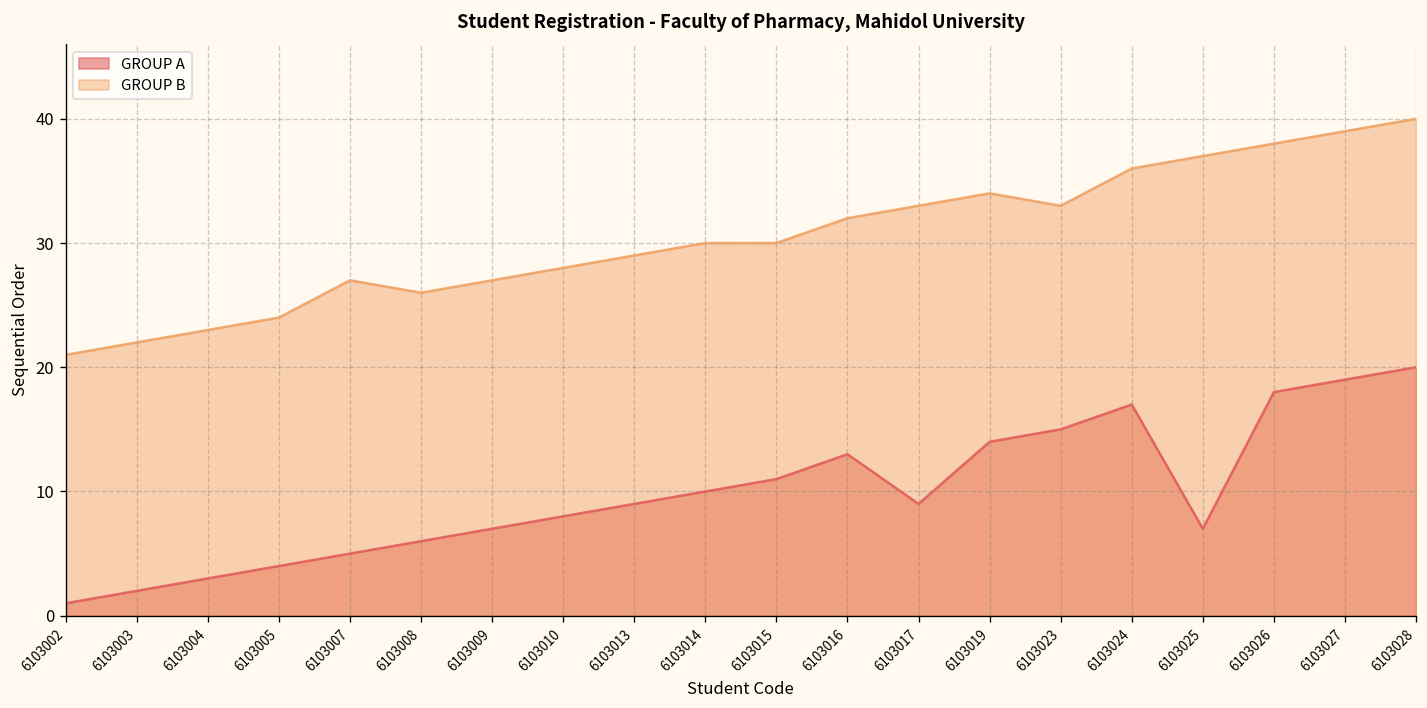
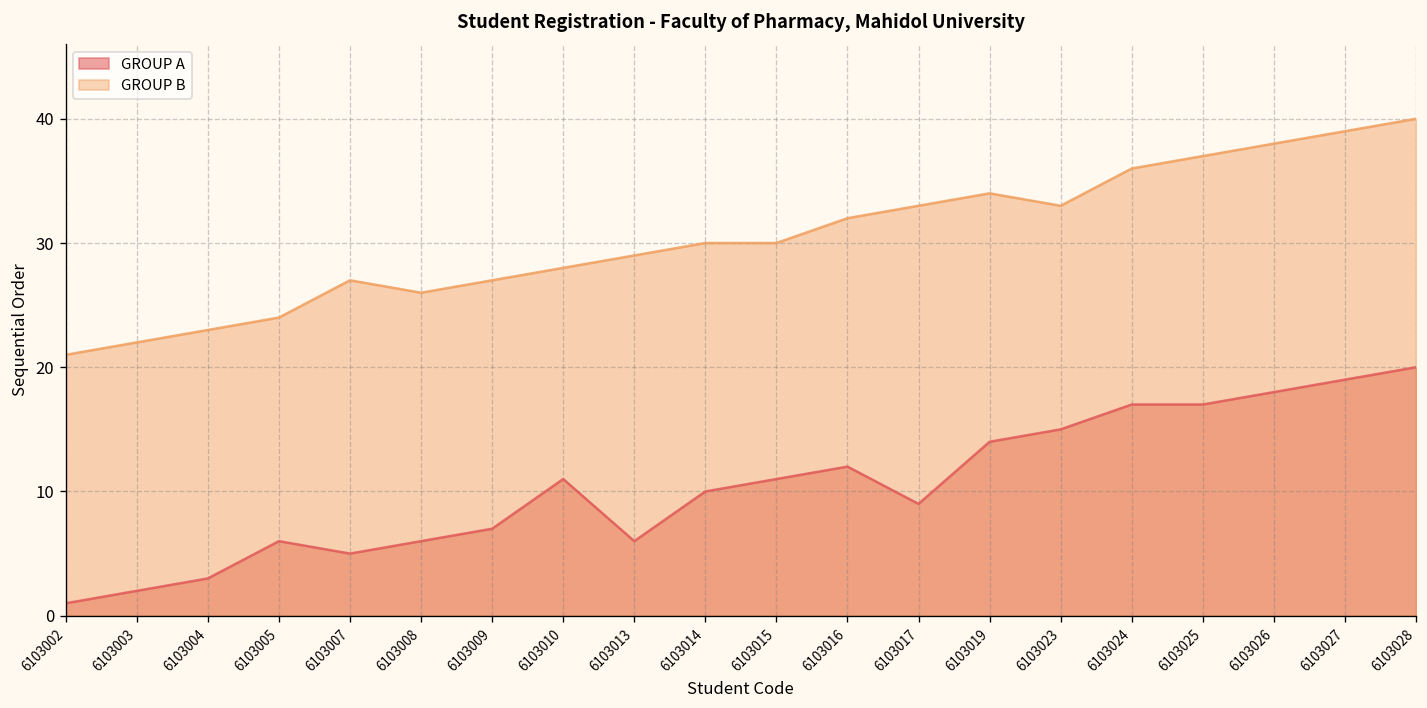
GROUP A, 6103005: 4 -> 6
GROUP A, 6103010: 8 -> 11
GROUP A, 6103013: 9 -> 6
GROUP A, 6103016: 13 -> 12
GROUP A, 6103025: 7 -> 17
